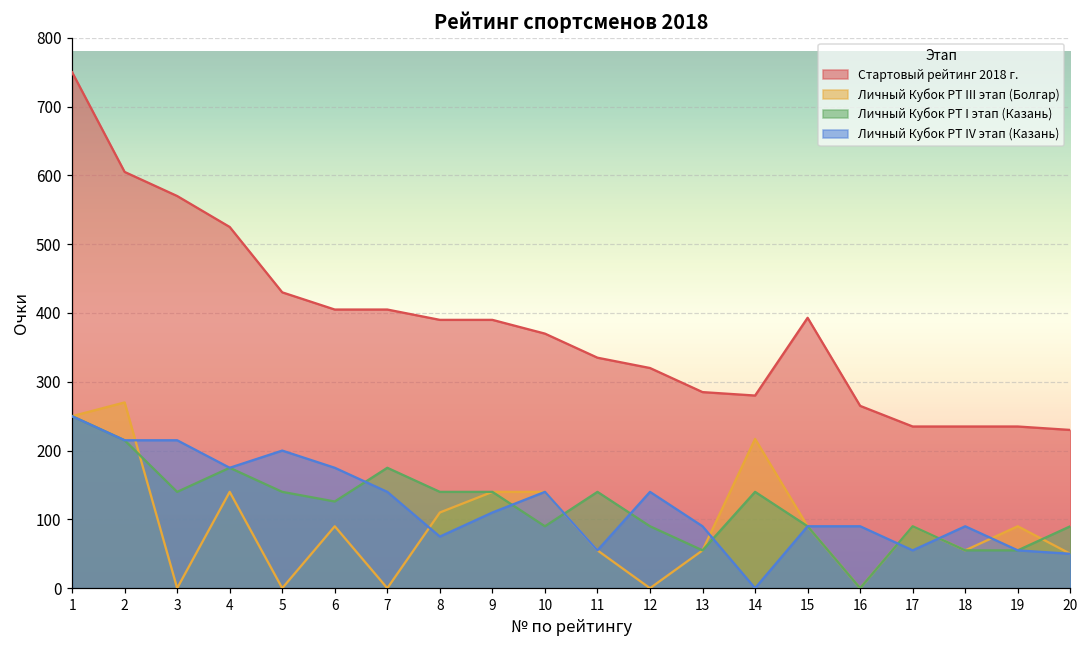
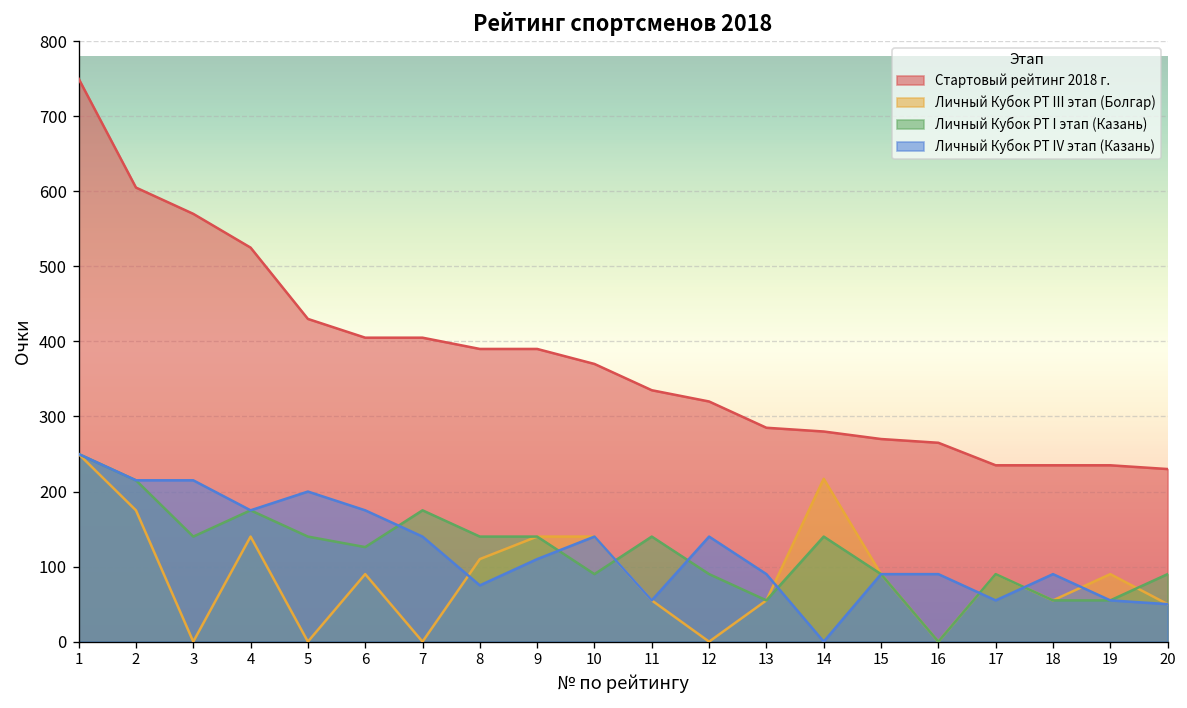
Личный Кубок РТ III этап (Болгар), 2: 270 -> 180
Стартовый рейтинг 2018 г., 15: 390 -> 270
